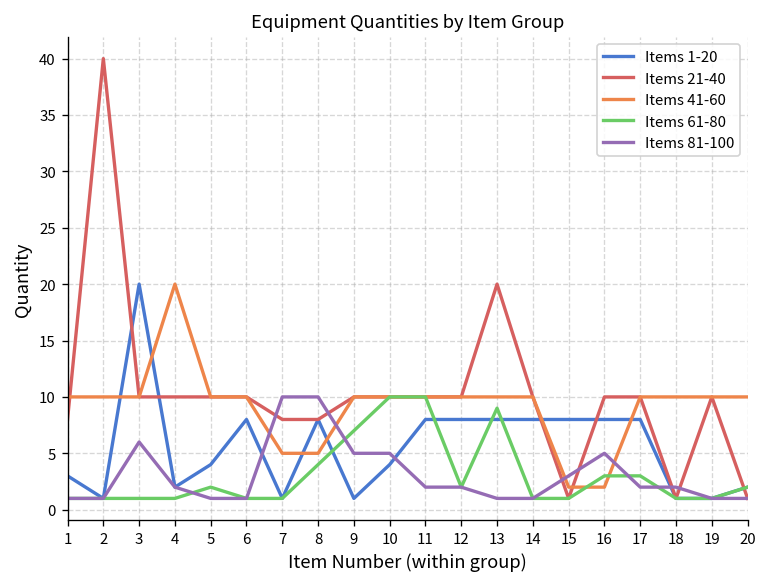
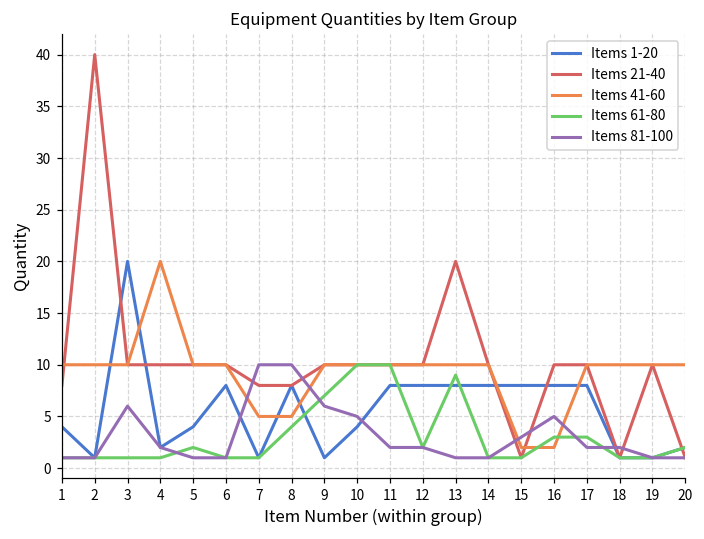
Items 1-20, 1: 3 -> 4
Items 81-100, 9: 5 -> 6
